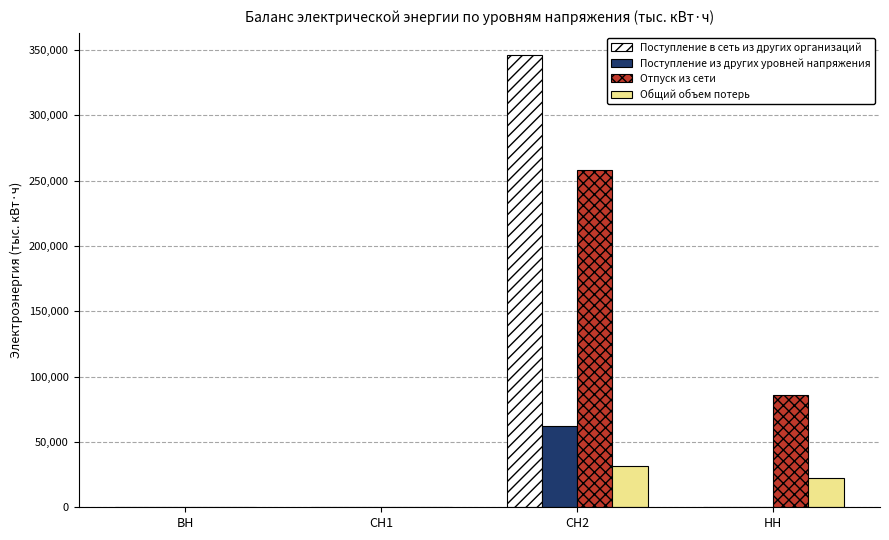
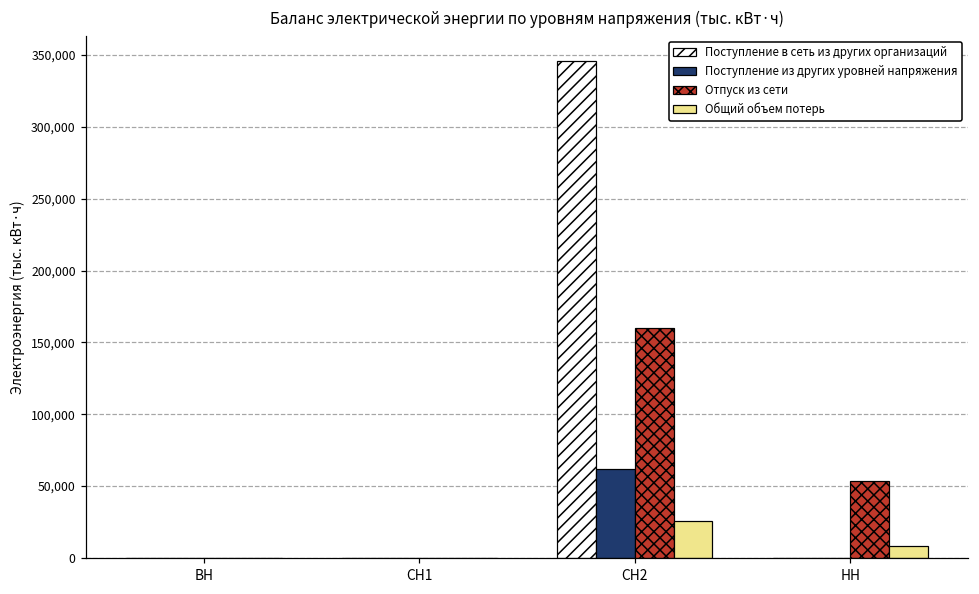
Отпуск из сети, СН2: 258,000 -> 160,000
Общий объем потерь, СН2: 32,000 -> 25,000
Отпуск из сети, НН: 86,000 -> 54,000
Общий объем потерь, НН: 22,000 -> 8,000
